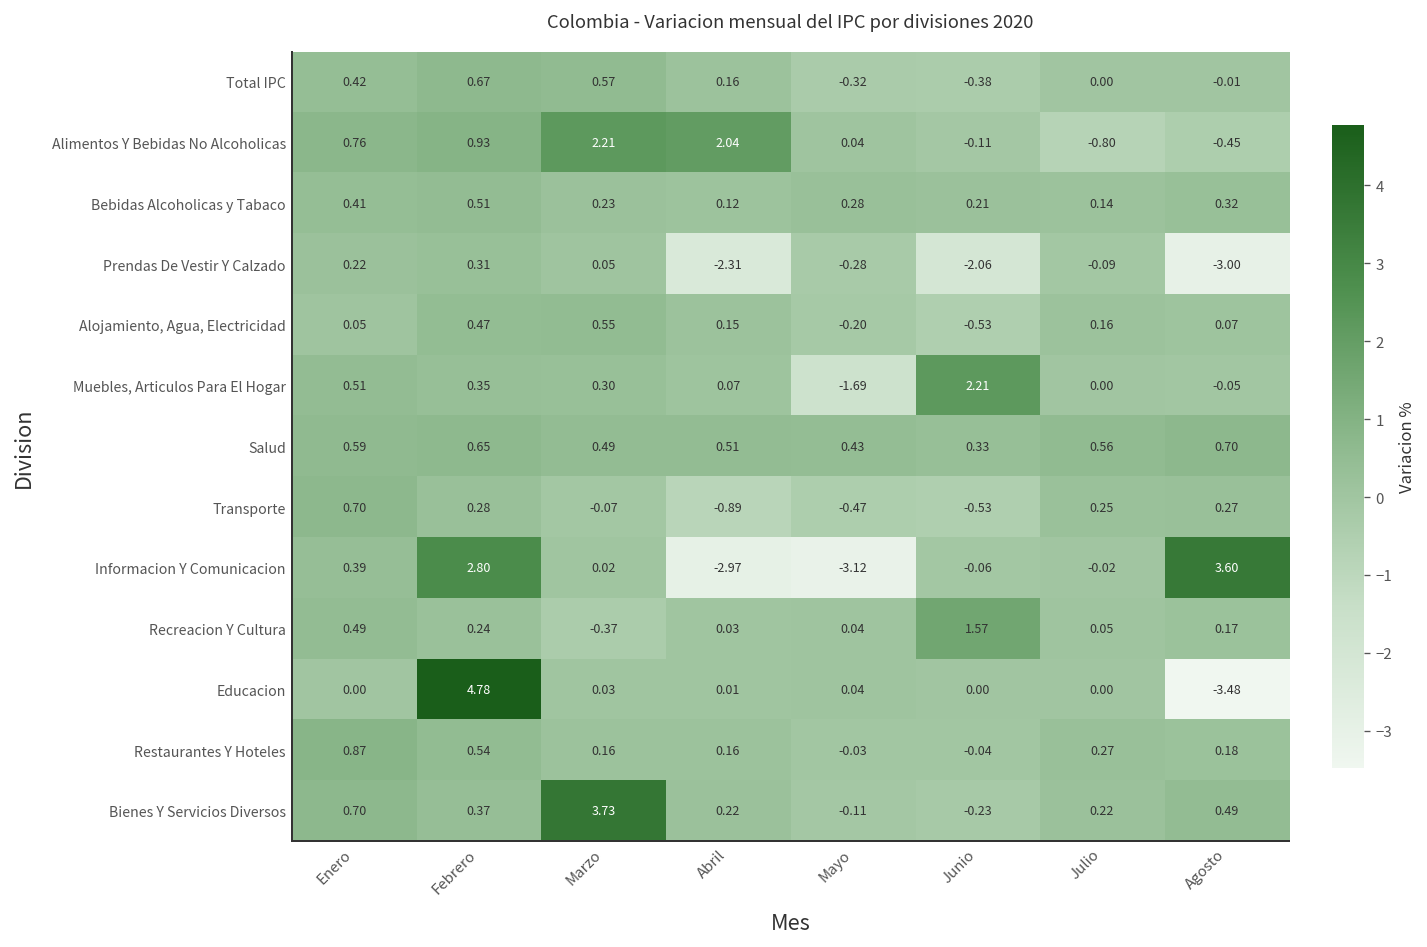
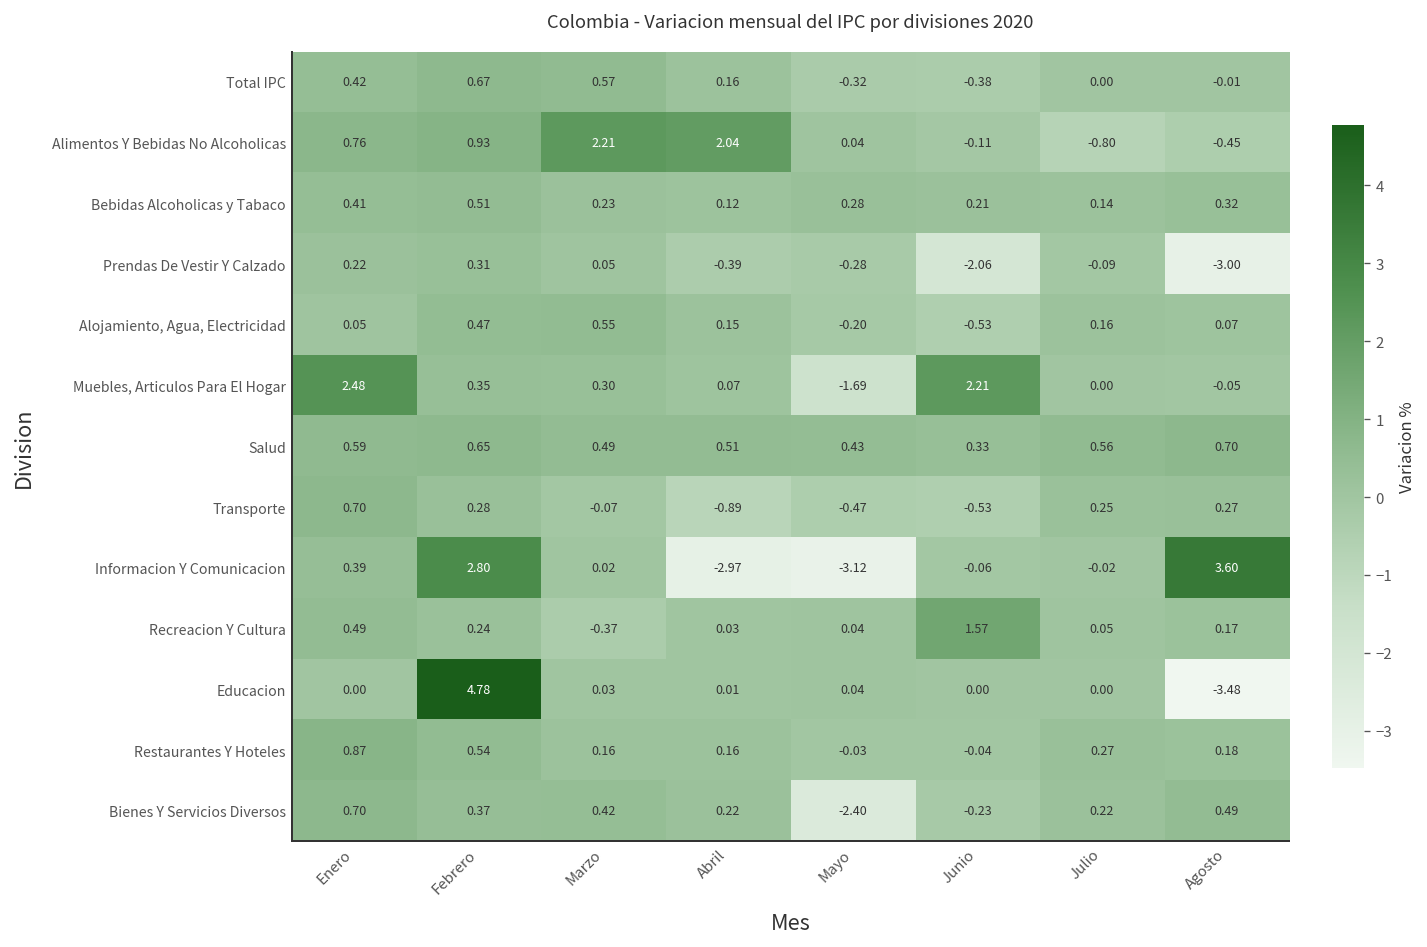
Prendas De Vestir Y Calzado, Abril: -2.31 -> -0.39
Muebles, Articulos Para El Hogar, Enero: 0.51 -> 2.48
Bienes Y Servicios Diversos, Marzo: 3.73 -> 0.42
Bienes Y Servicios Diversos, Mayo: -0.11 -> -2.40
